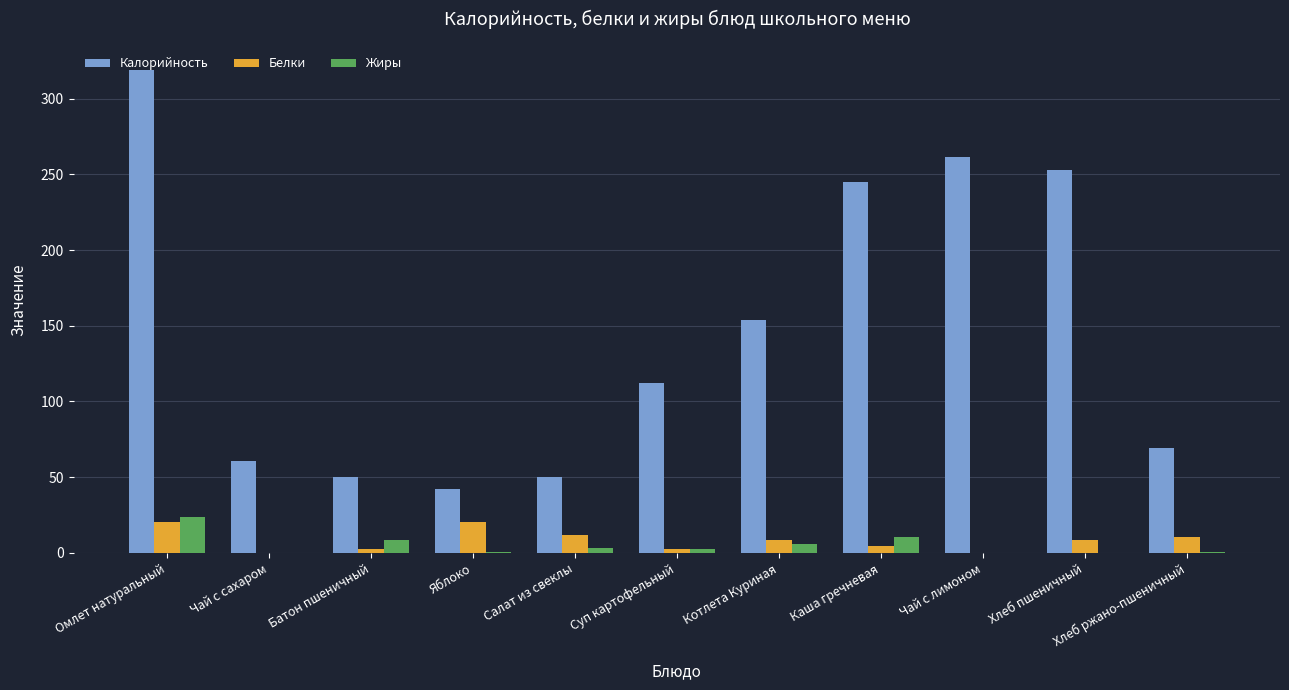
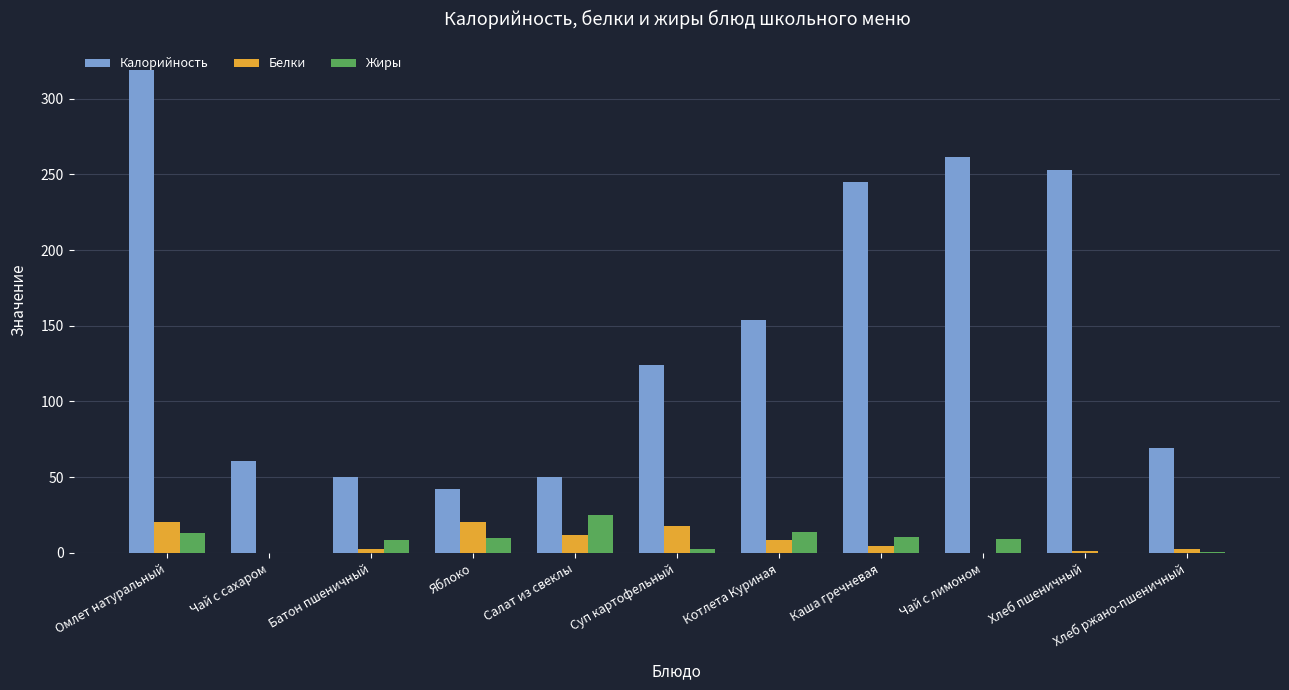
Жиры, Омлет натуральный: 24 -> 13
Жиры, Яблоко: 0 -> 10
Жиры, Салат из свеклы: 3 -> 25
Калорийность, Суп картофельный: 113 -> 124
Белки, Суп картофельный: 3 -> 18
Жиры, Котлета Куриная: 6 -> 14
Жиры, Чай с лимоном: 0 -> 9
Белки, Хлеб пшеничный: 8 -> 2
Белки, Хлеб ржано-пшеничный: 11 -> 3
